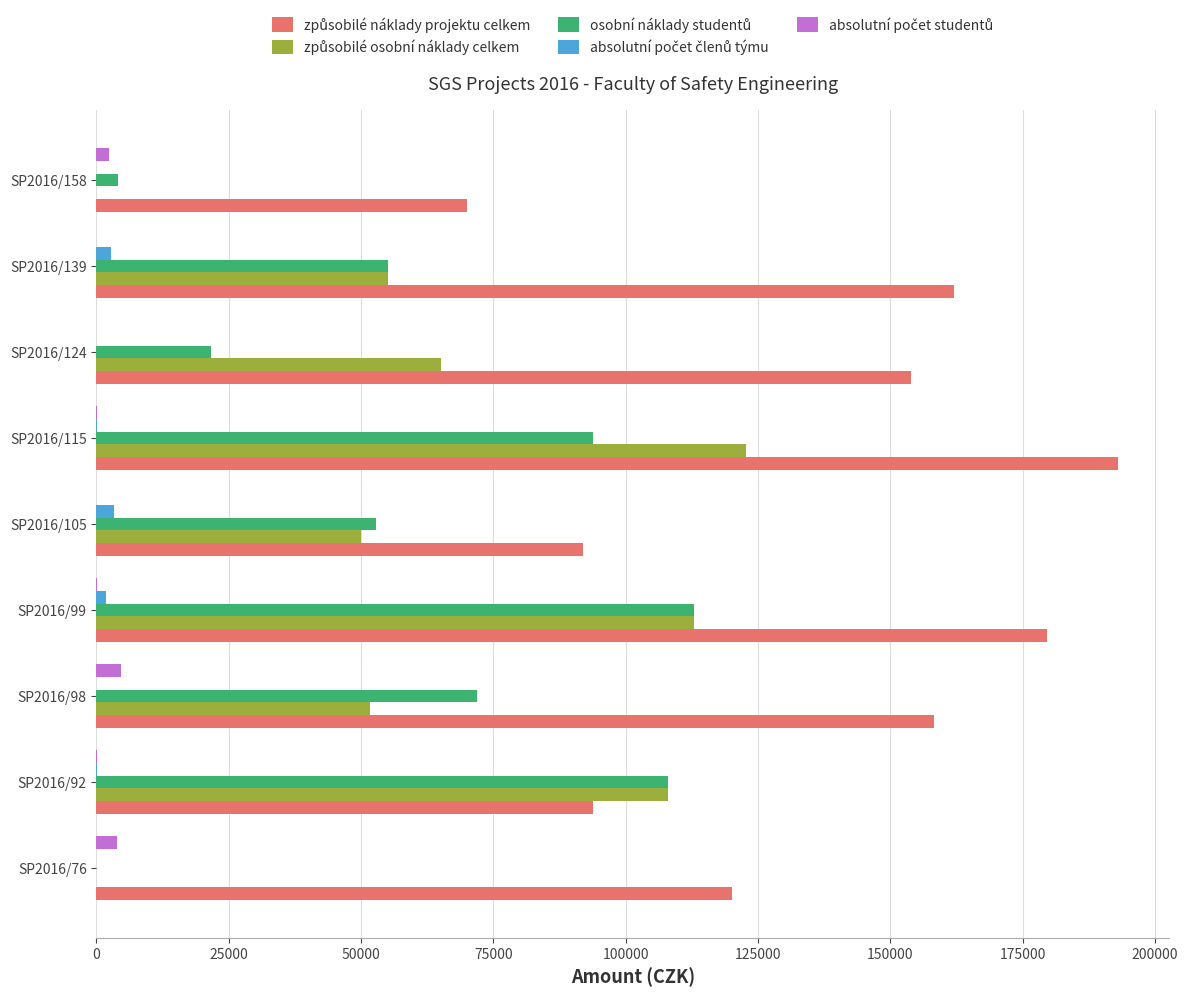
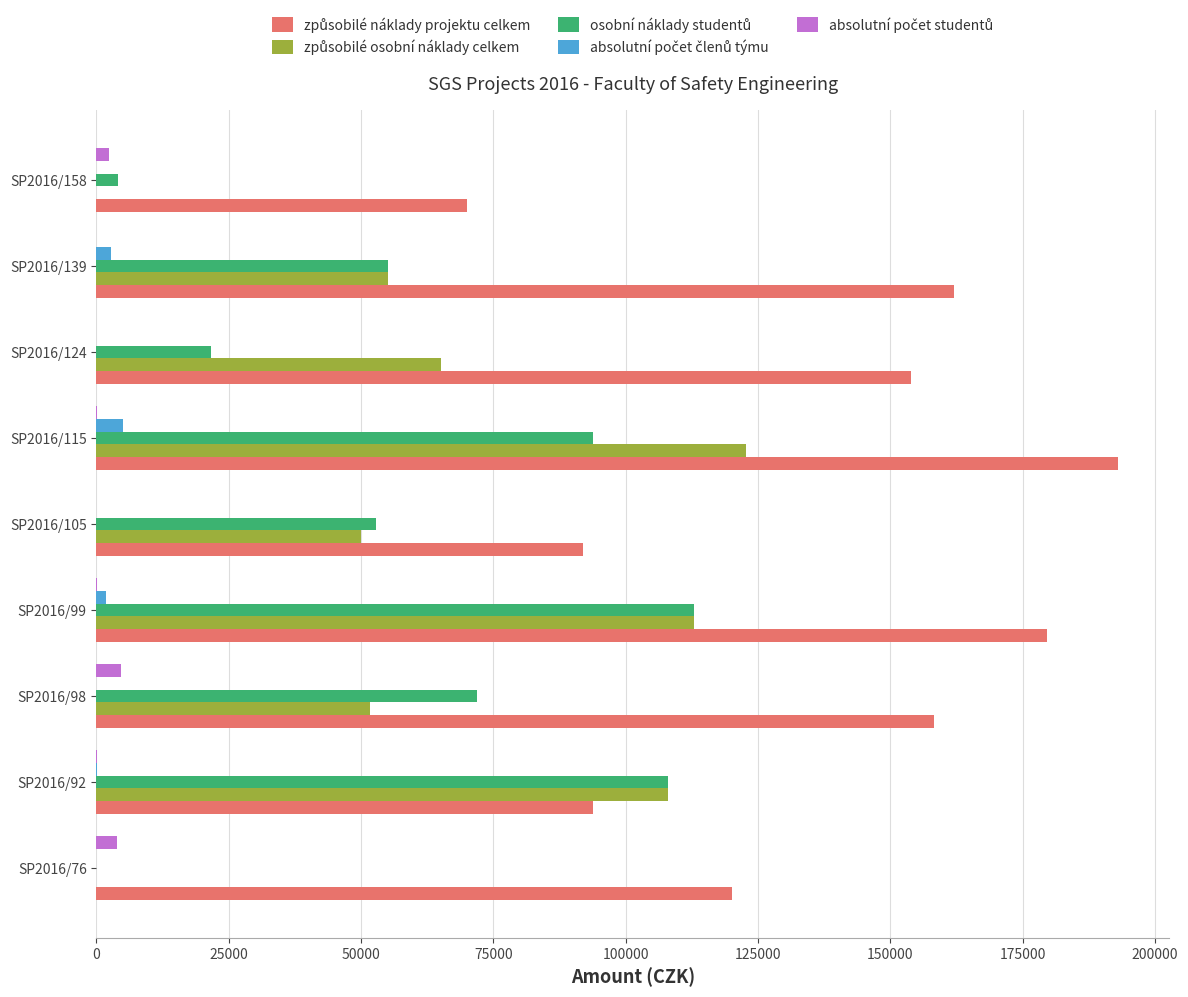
absolutní počet členů týmu, SP2016/115: 0 -> 5000
absolutní počet členů týmu, SP2016/105: 3000 -> 0
